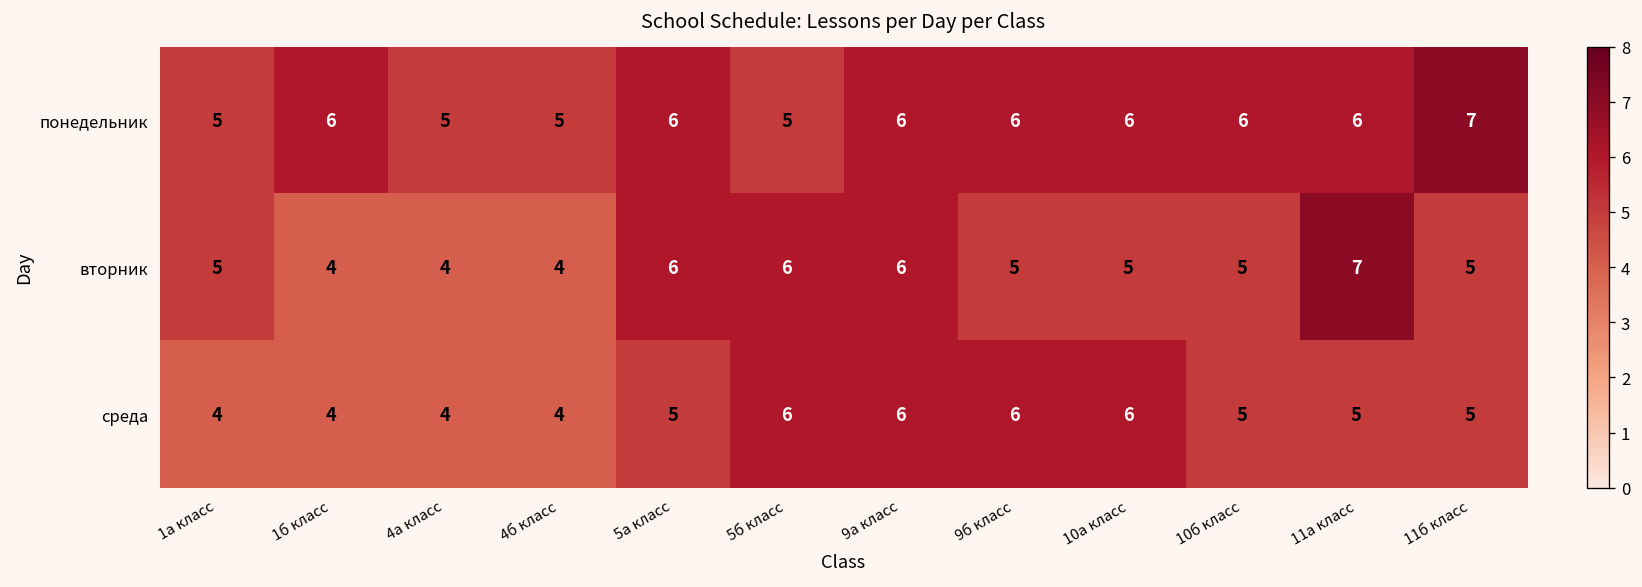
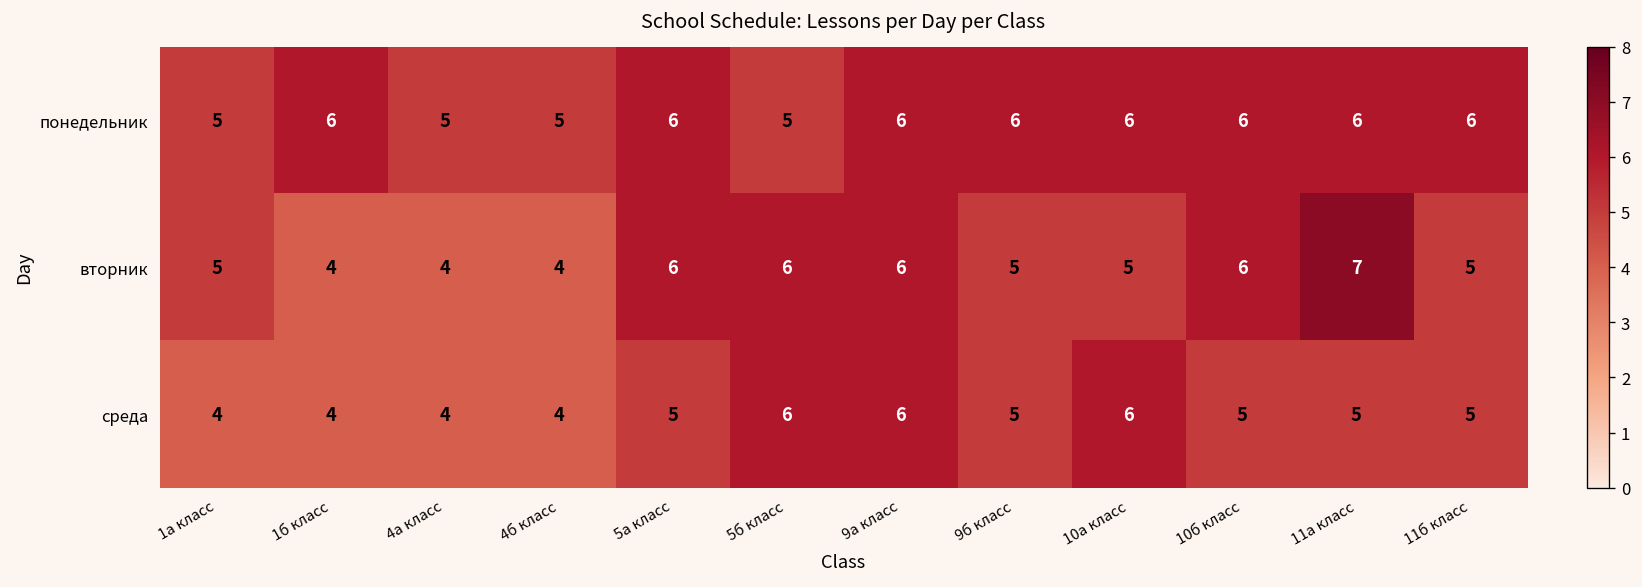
понедельник, 11б класс: 7 -> 6
вторник, 10б класс: 5 -> 6
среда, 9б класс: 6 -> 5
